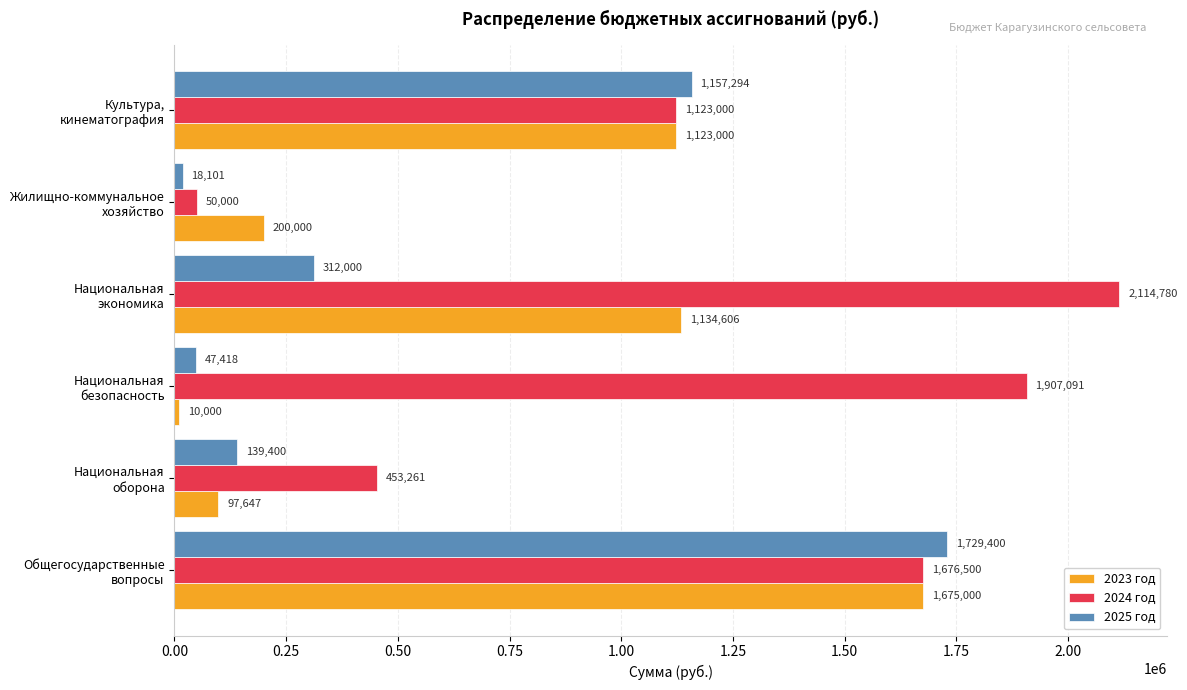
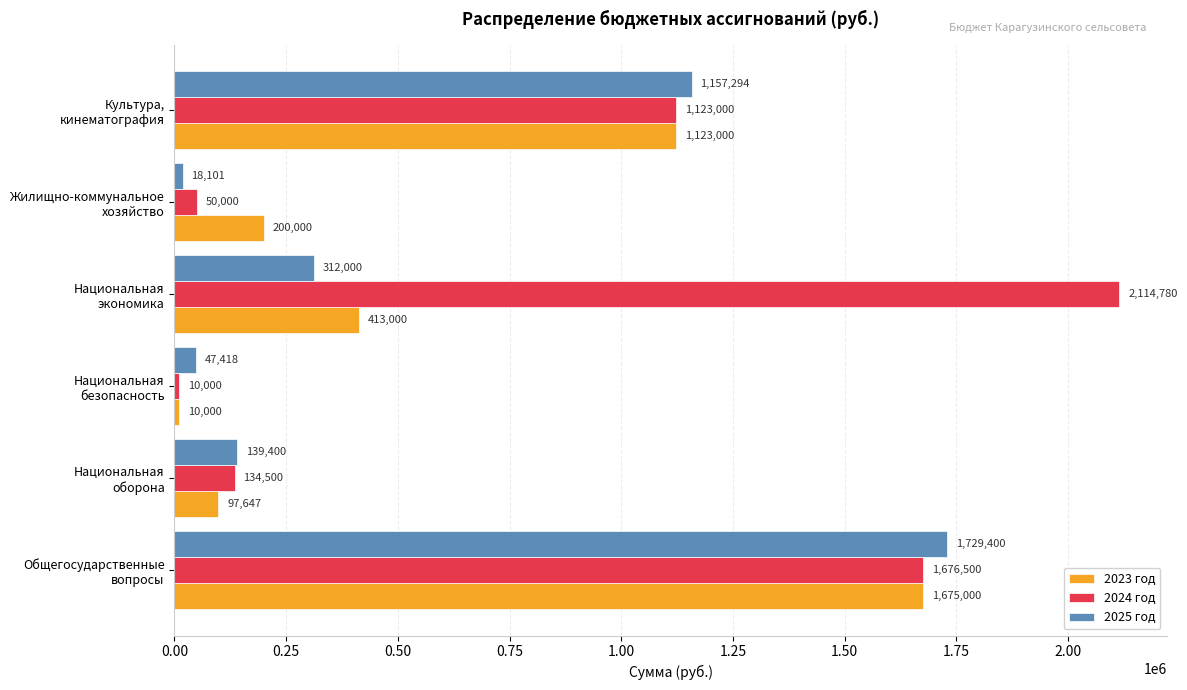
2023 год, Национальная экономика: 1,134,606 -> 413,000
2024 год, Национальная безопасность: 1,907,091 -> 10,000
2024 год, Национальная оборона: 453,261 -> 134,500
